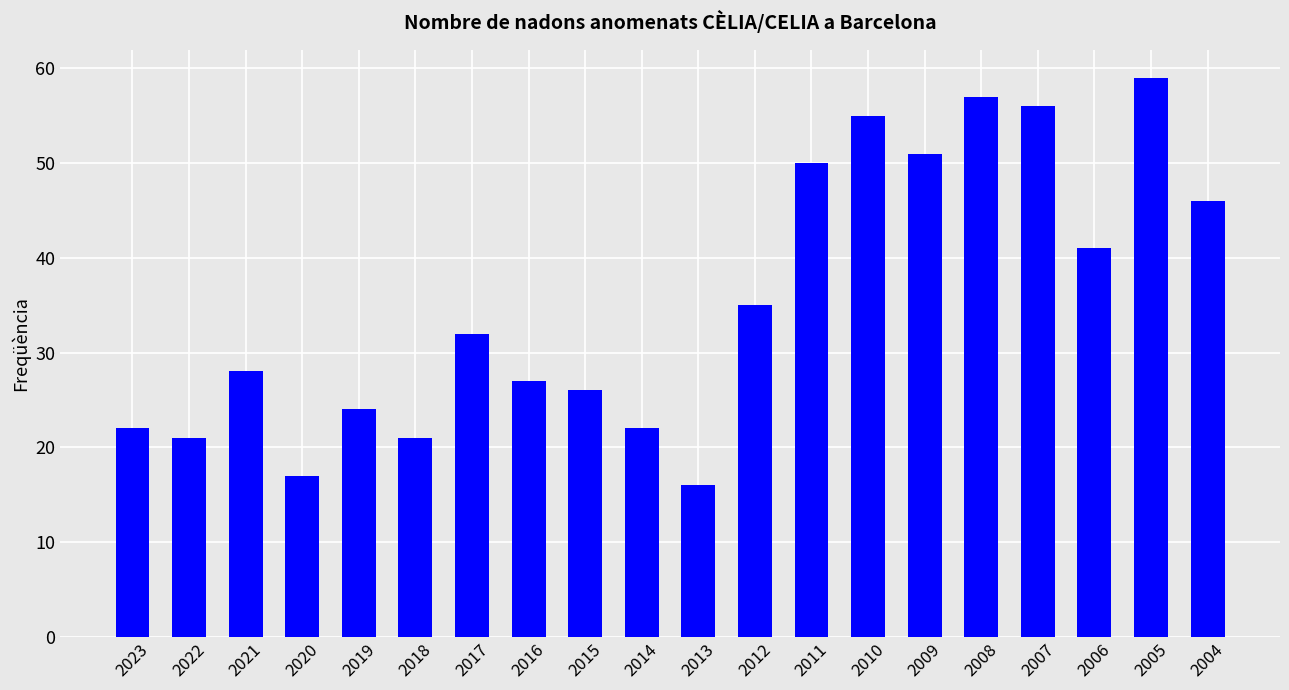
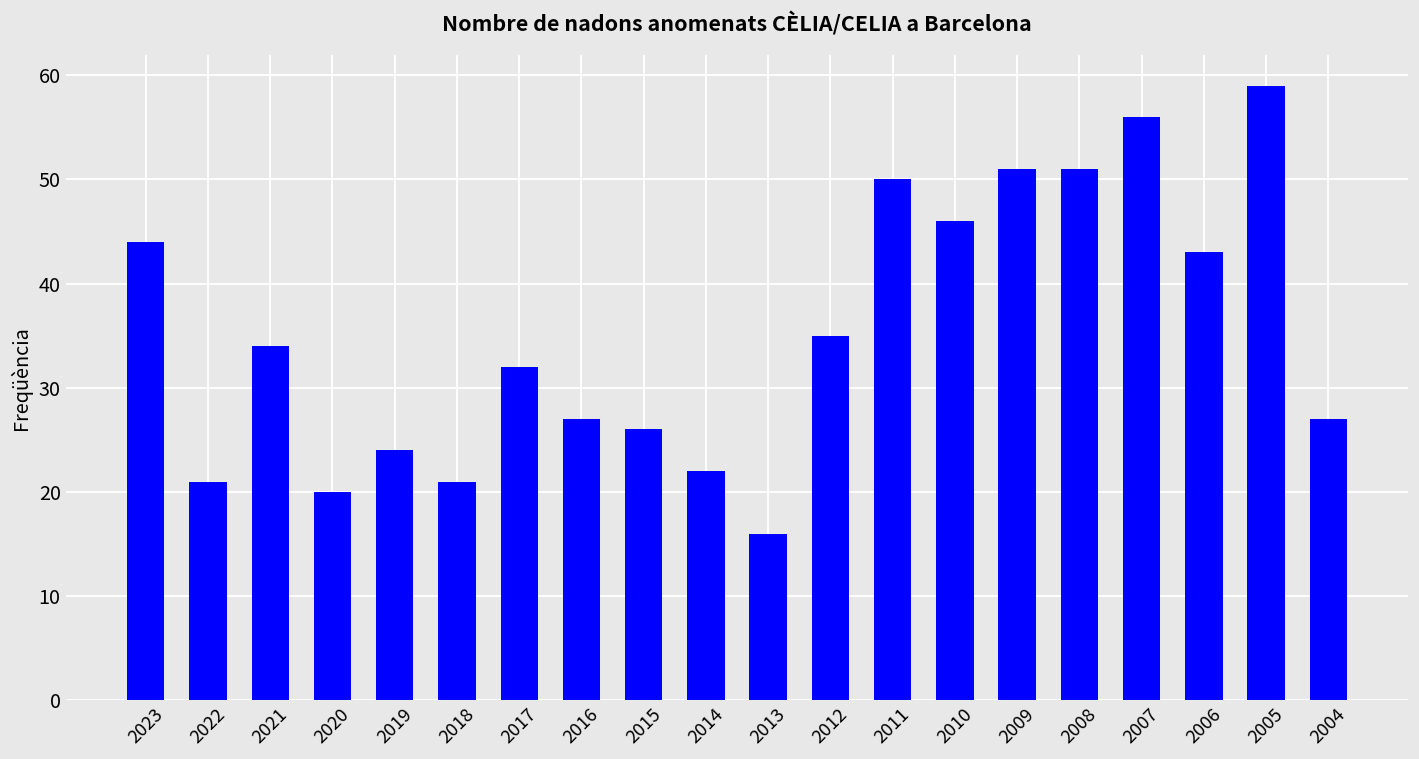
2023: 22 -> 44
2021: 28 -> 34
2020: 17 -> 20
2010: 55 -> 46
2008: 57 -> 51
2006: 41 -> 43
2004: 46 -> 27
